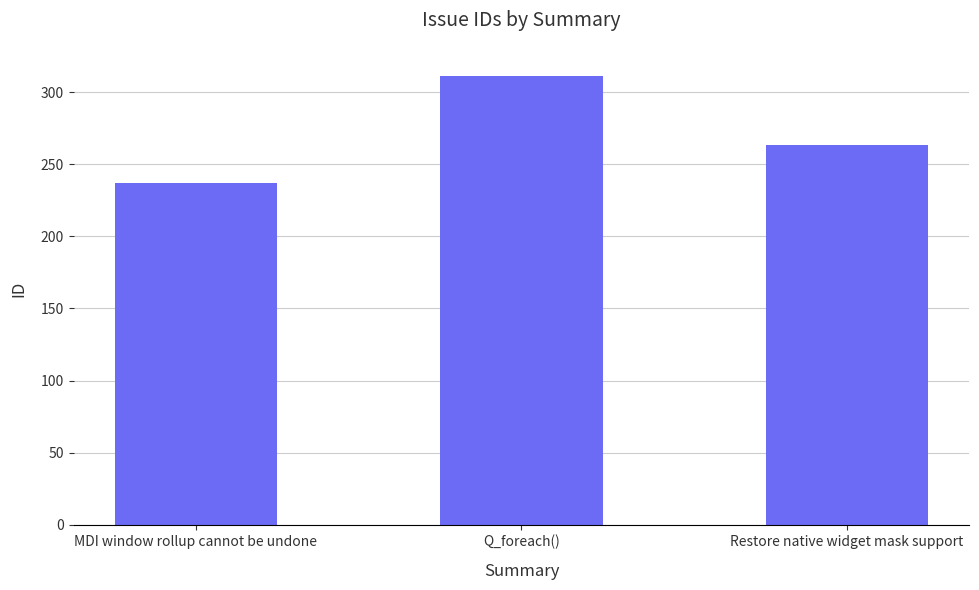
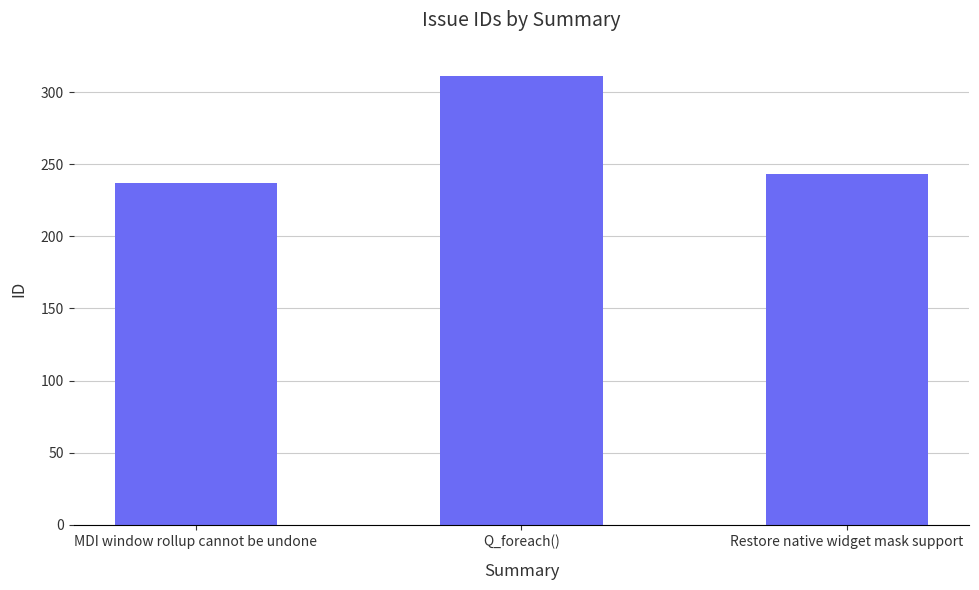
Restore native widget mask support: 263 -> 243
